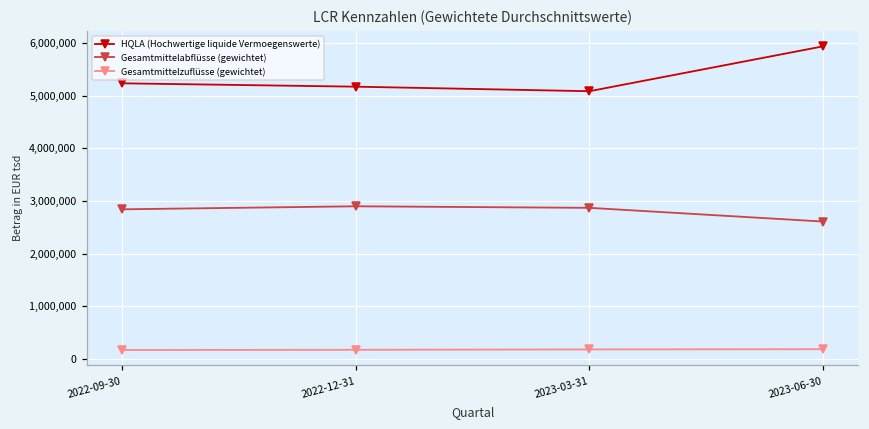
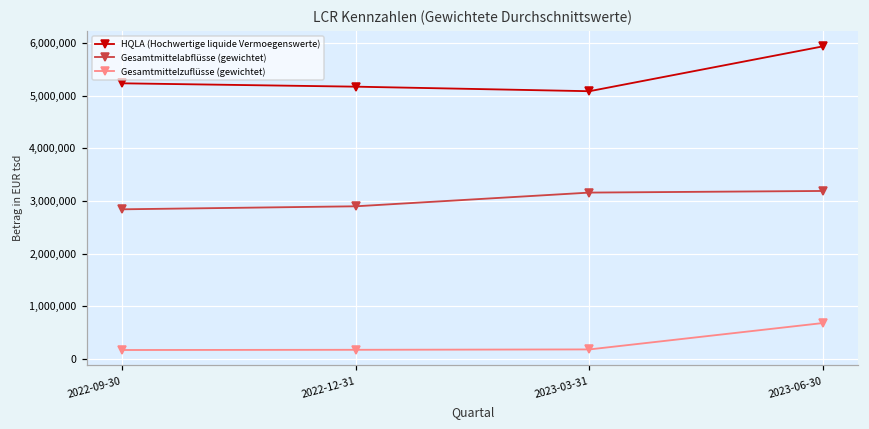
Gesamtmittelabflüsse (gewichtet), 2023-03-31: 2,900,000 -> 3,200,000
Gesamtmittelabflüsse (gewichtet), 2023-06-30: 2,600,000 -> 3,200,000
Gesamtmittelzuflüsse (gewichtet), 2023-06-30: 200,000 -> 700,000
